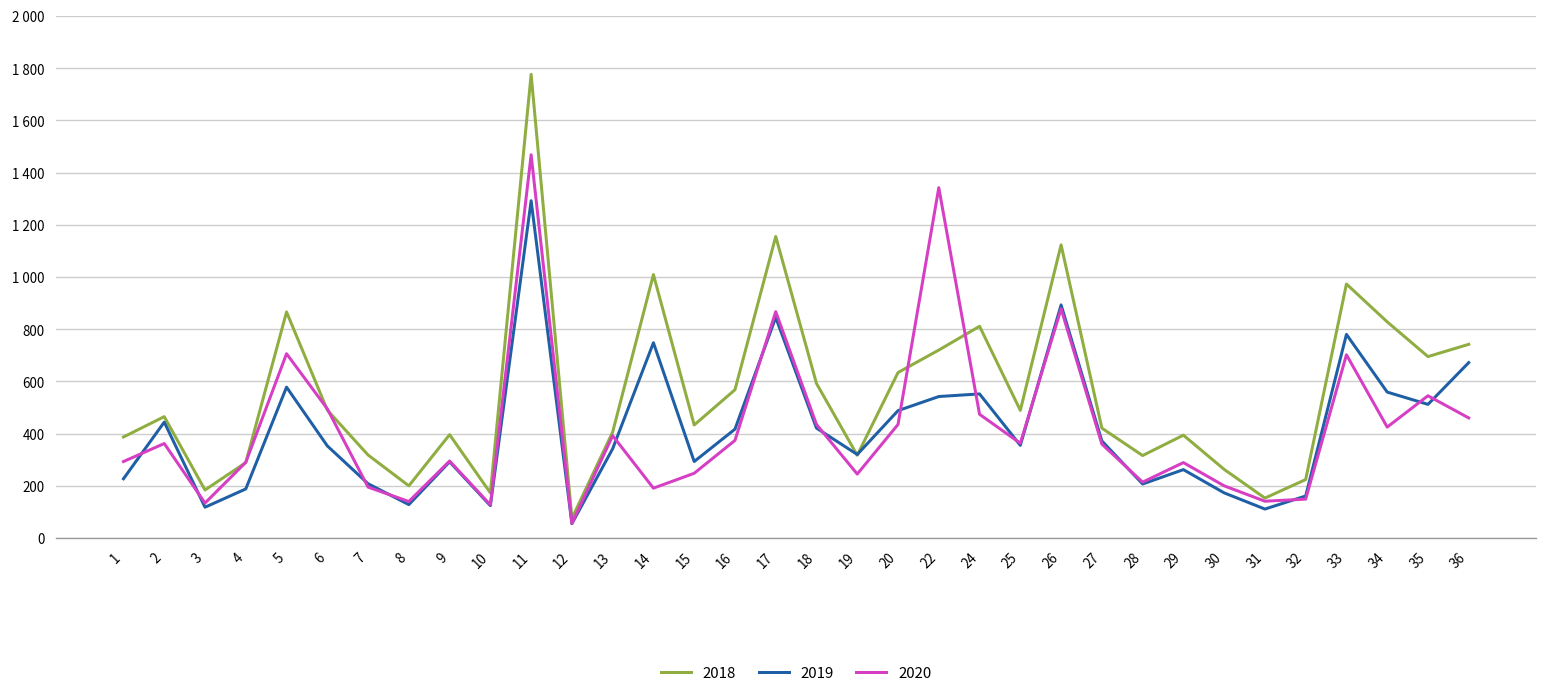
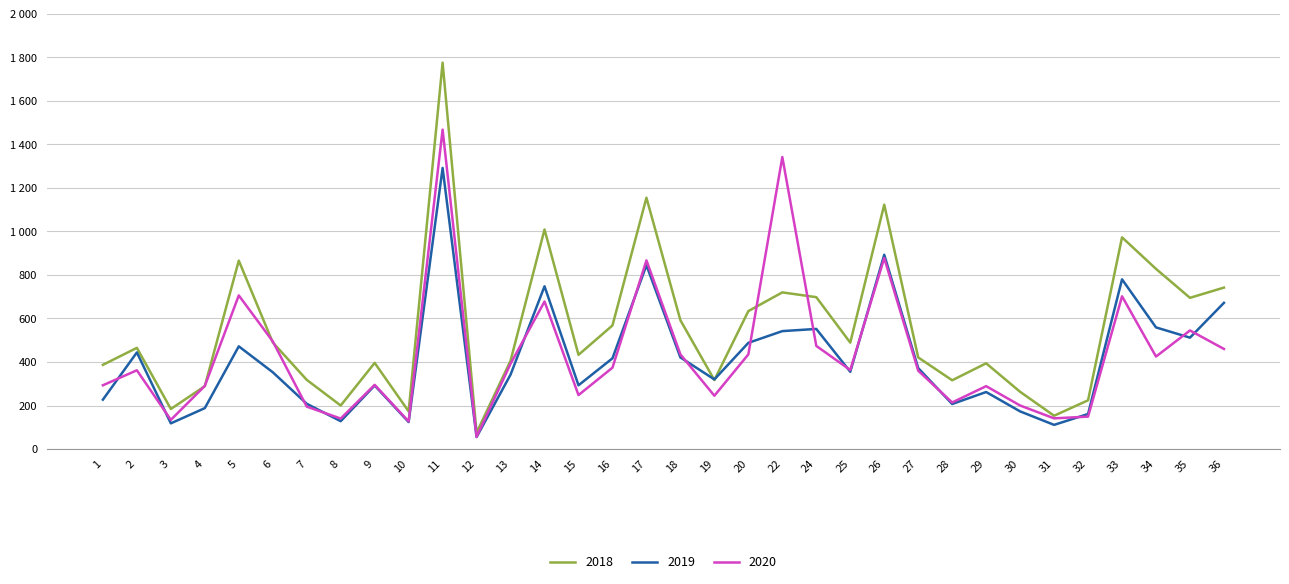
2019, 5: 580 -> 470
2020, 14: 190 -> 680
2018, 24: 810 -> 700
